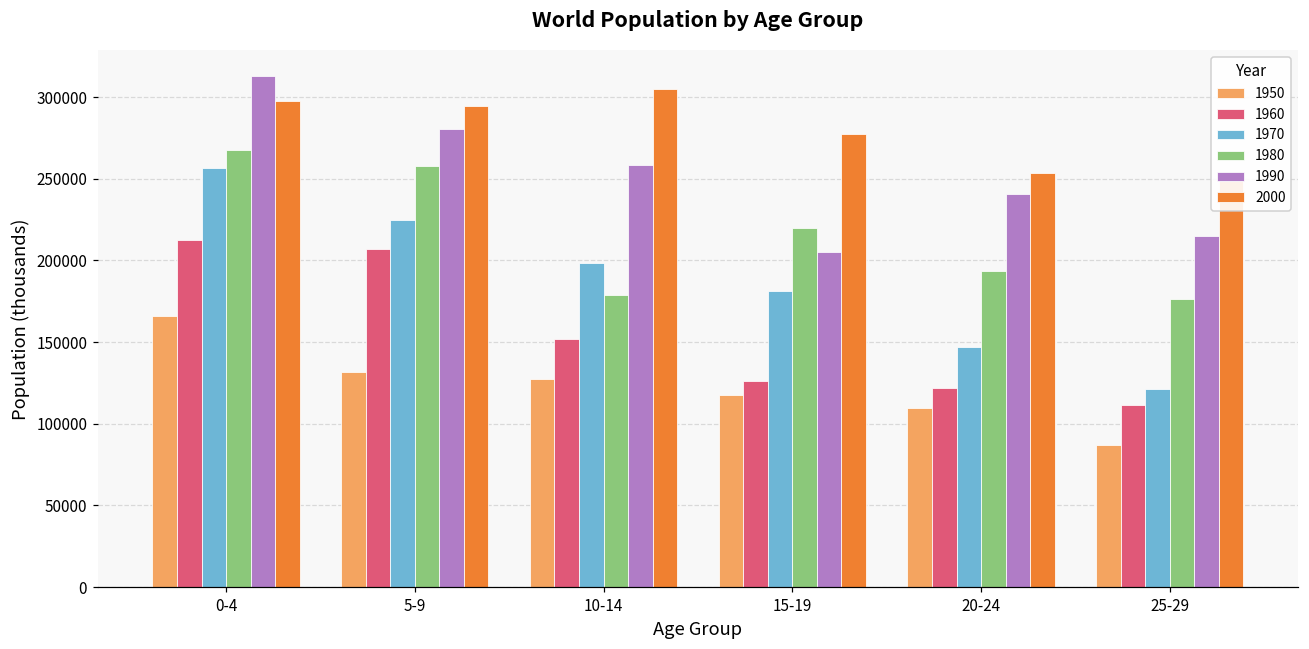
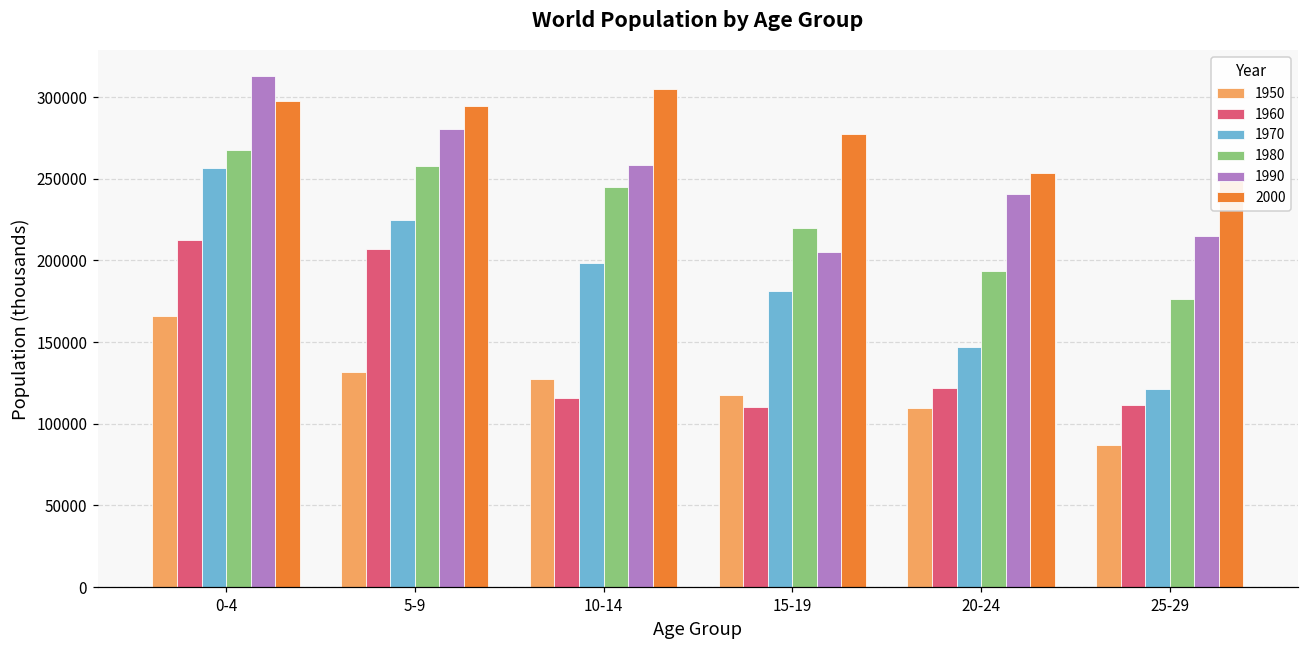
1960, 10-14: 152000 -> 116000
1980, 10-14: 179000 -> 245000
1960, 15-19: 126000 -> 110000
